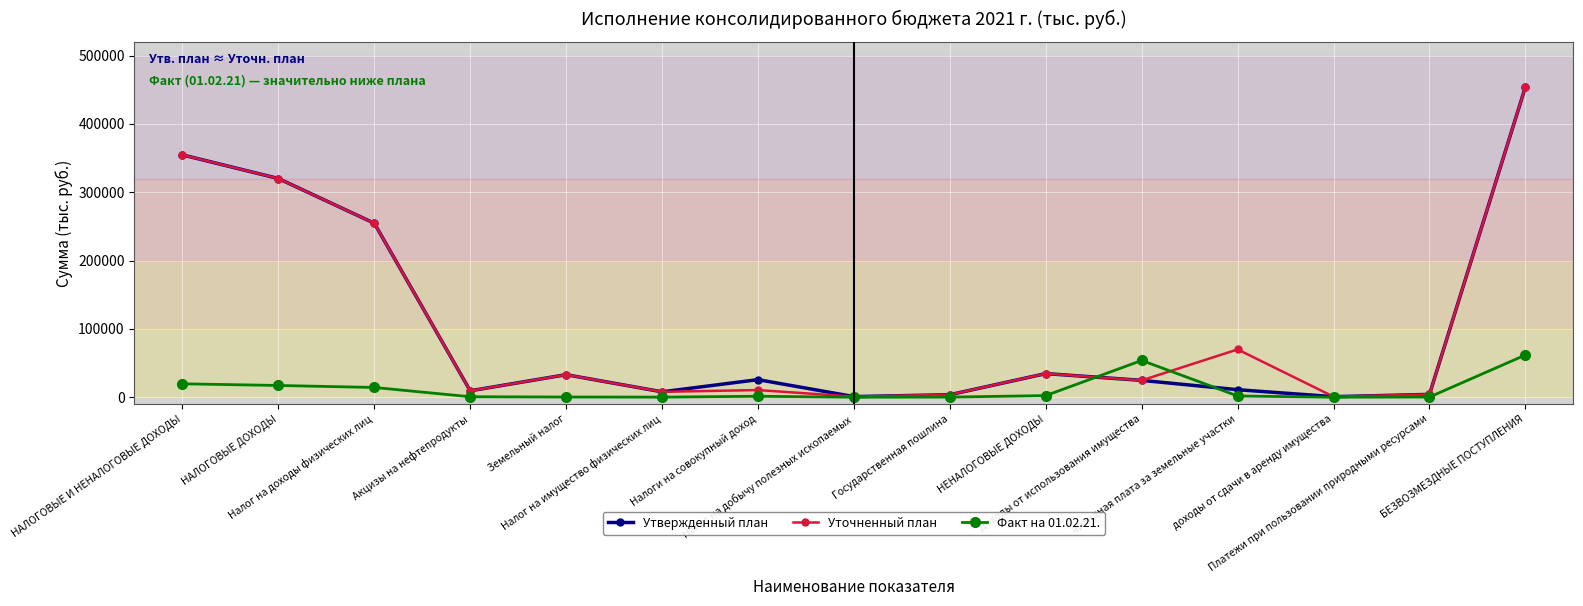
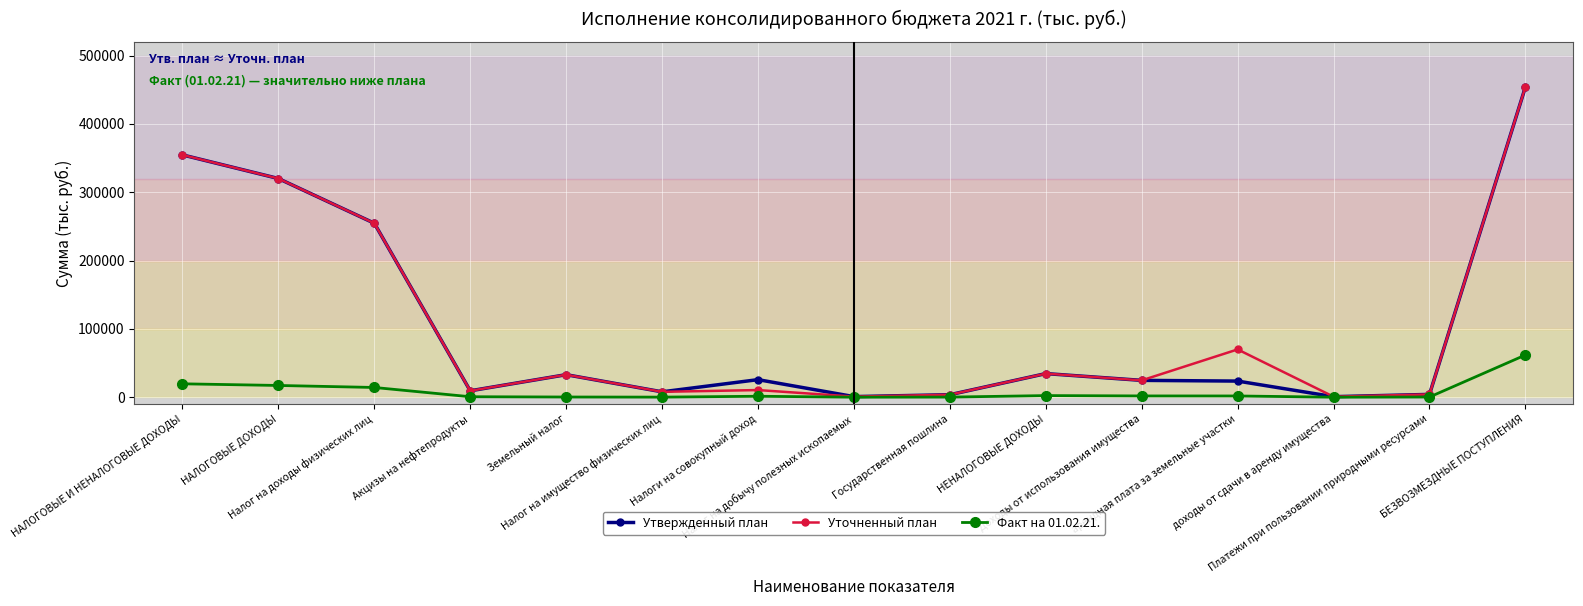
Факт на 01.02.21., Доходы от использования имущества: 50000 -> 0
Утвержденный план, арендная плата за земельные участки: 10000 -> 20000
